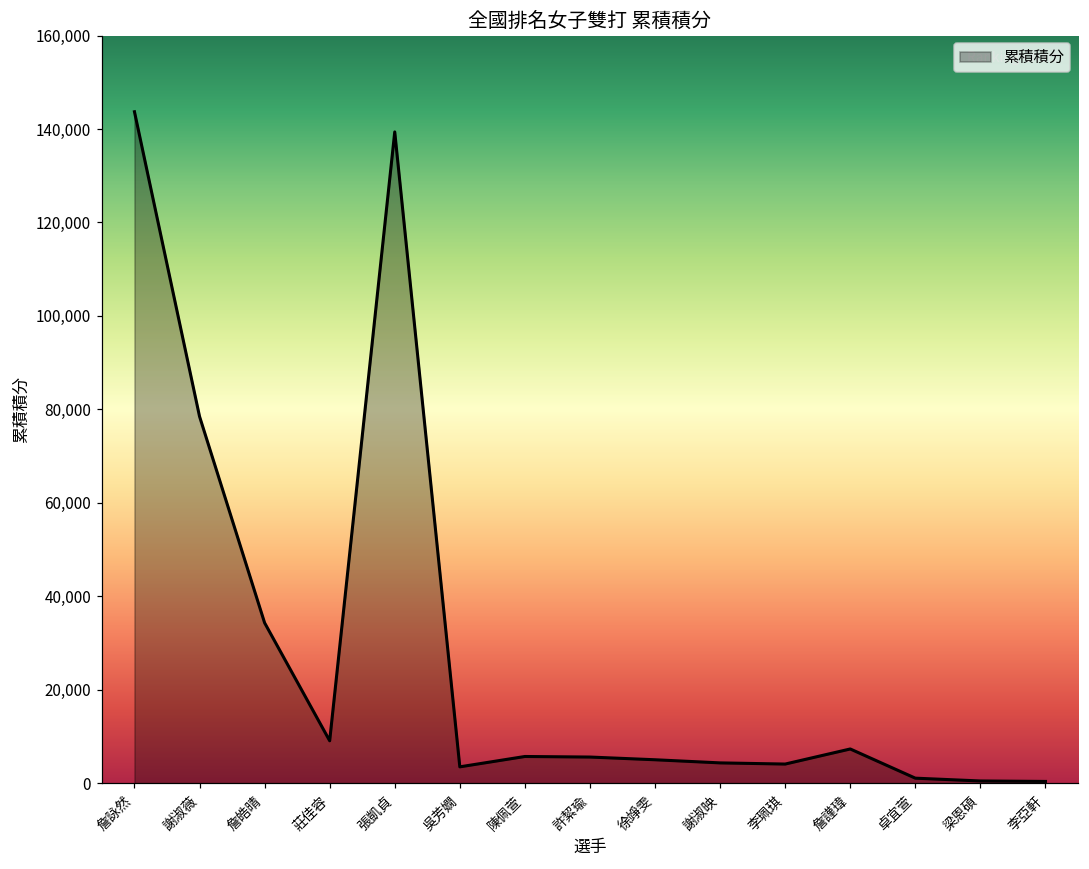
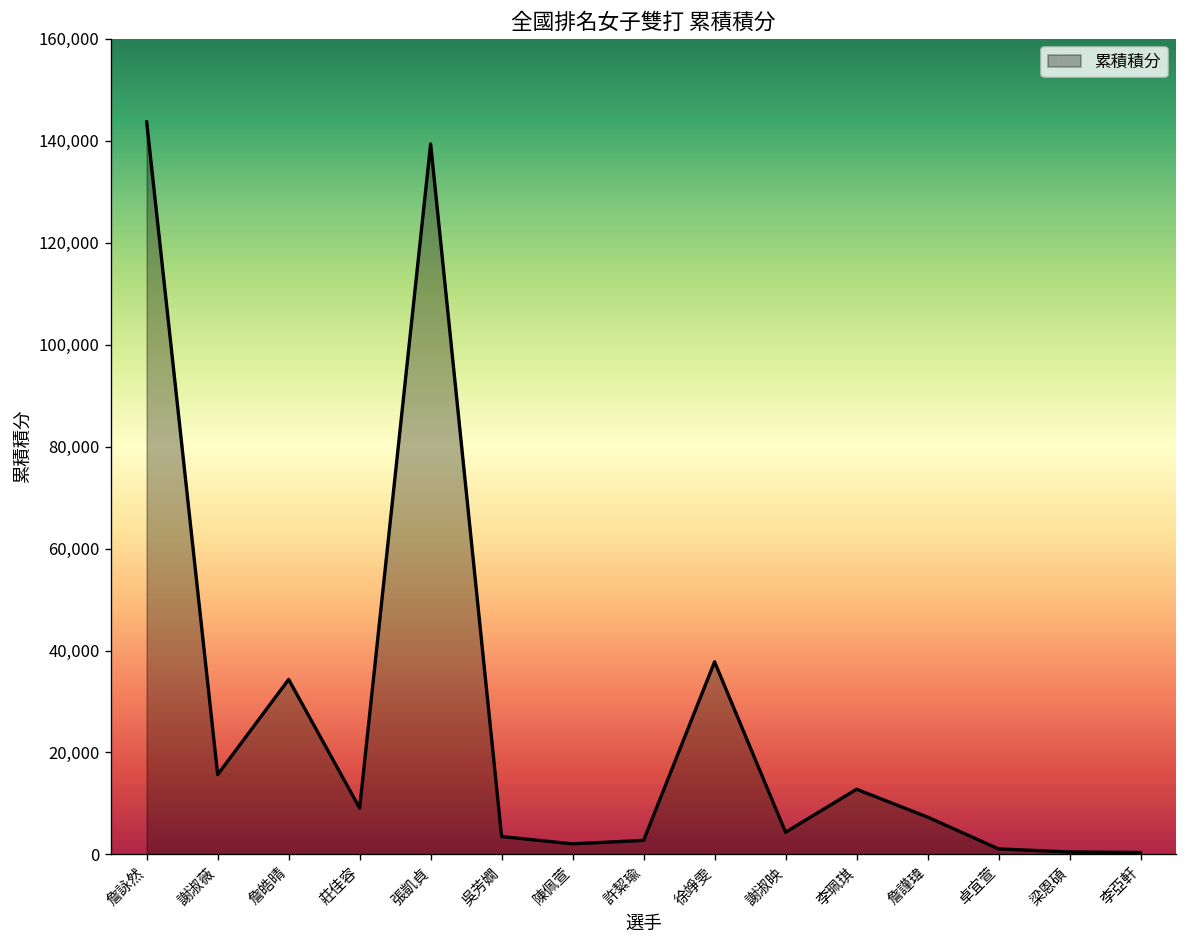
謝淑薇: 79,000 -> 16,000
陳佩萱: 6,000 -> 2,000
許絜瑜: 6,000 -> 3,000
徐竫雯: 5,000 -> 38,000
李珮琪: 4,000 -> 13,000
